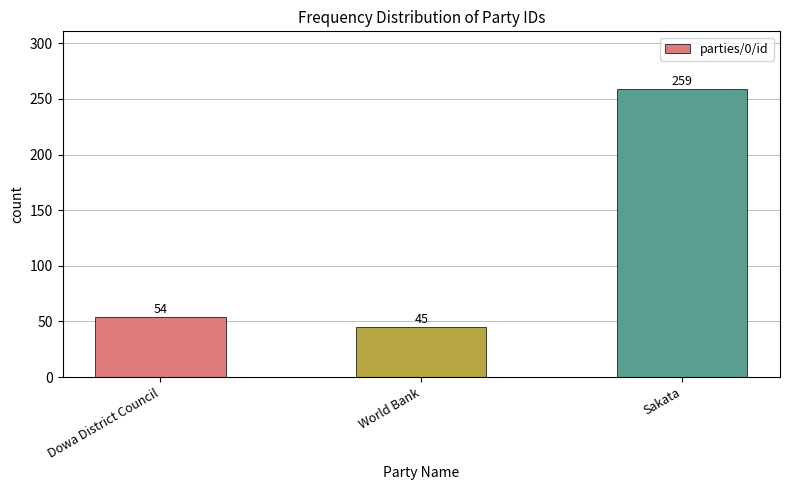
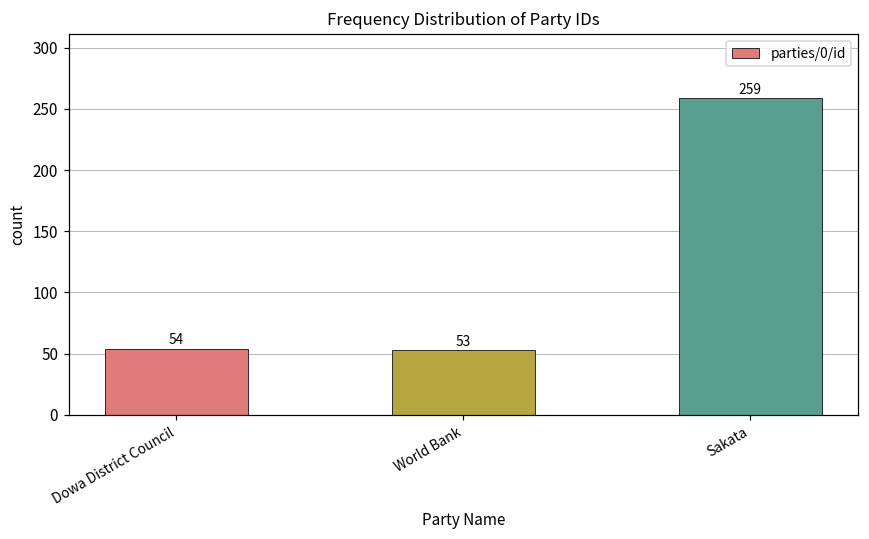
World Bank: 45 -> 53
